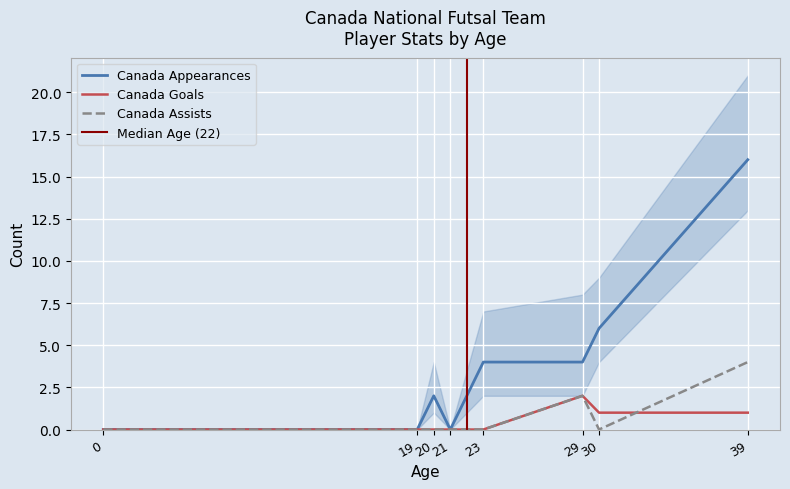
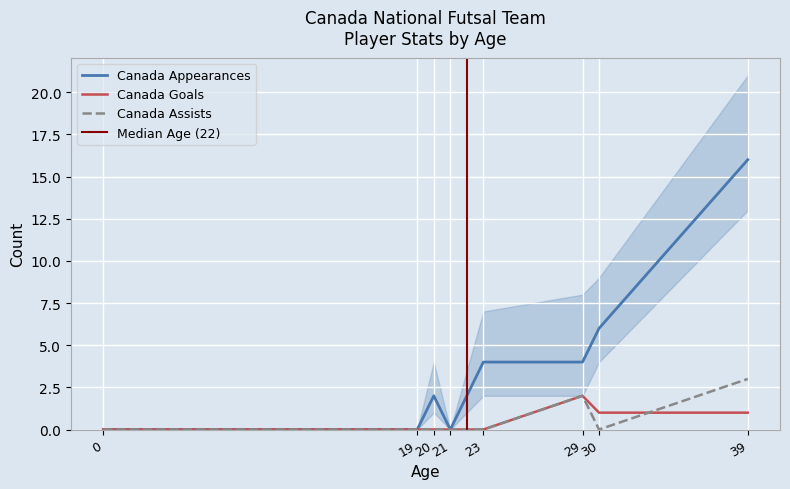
Canada Assists, 39: 4 -> 3
